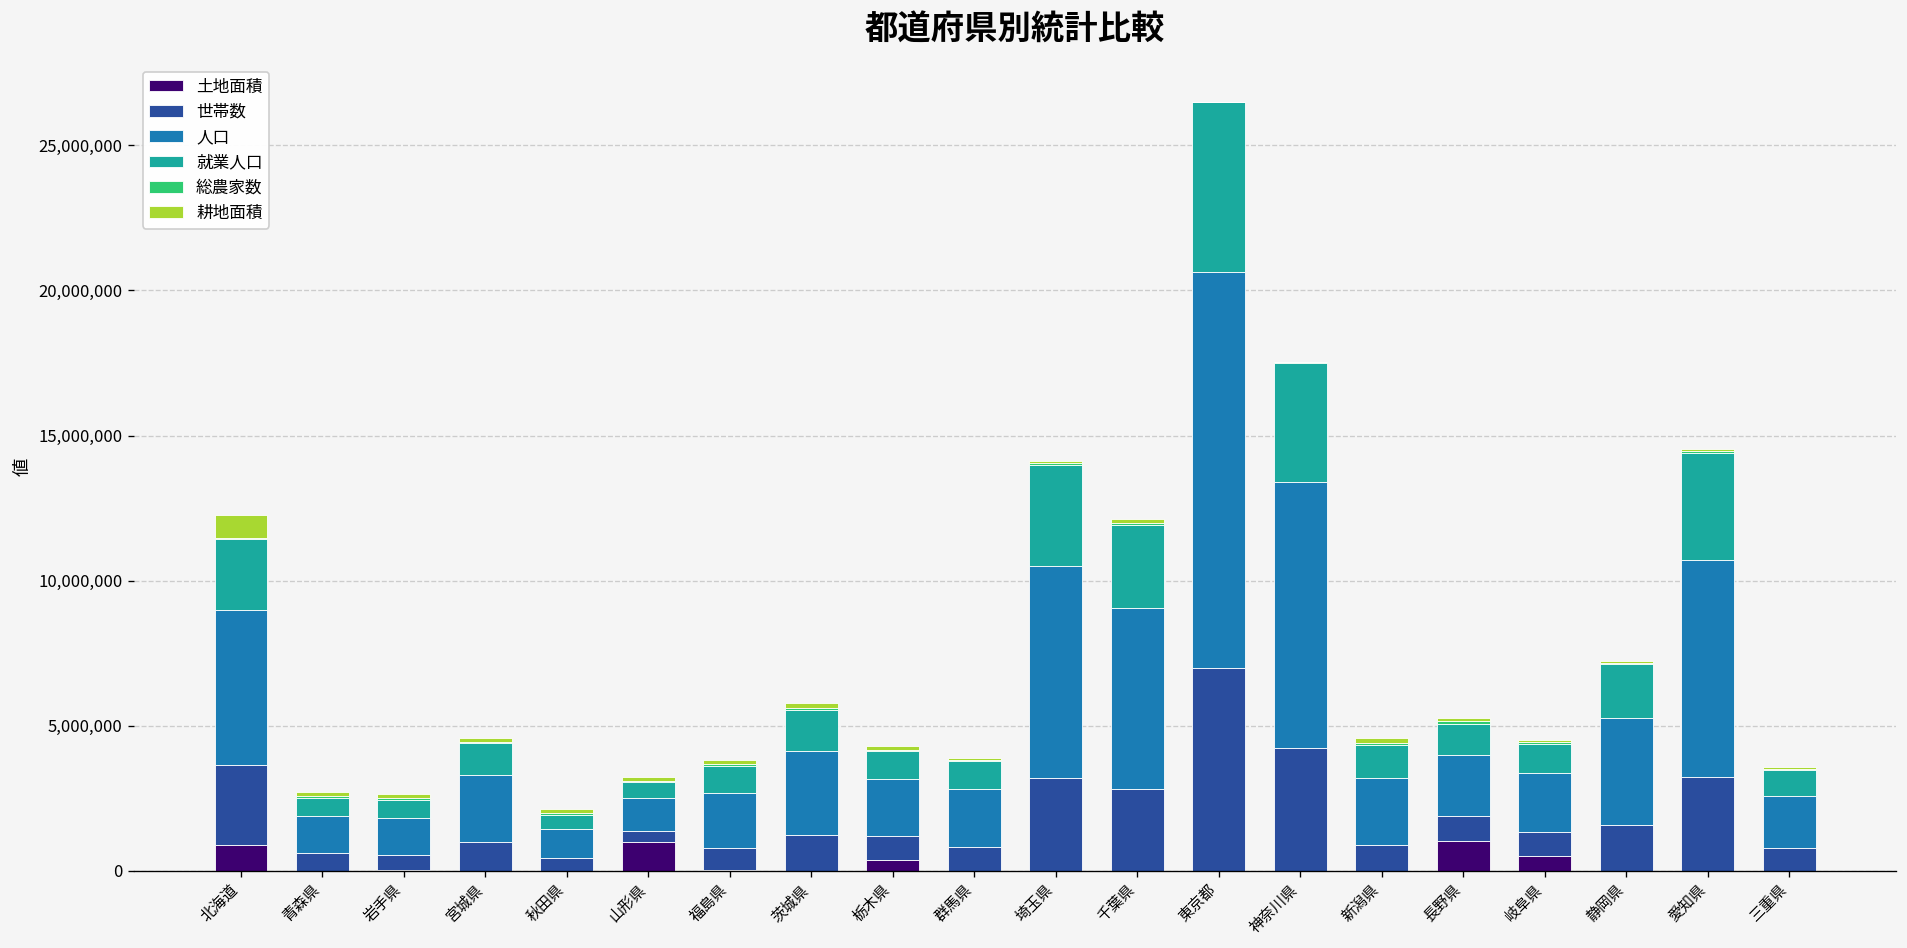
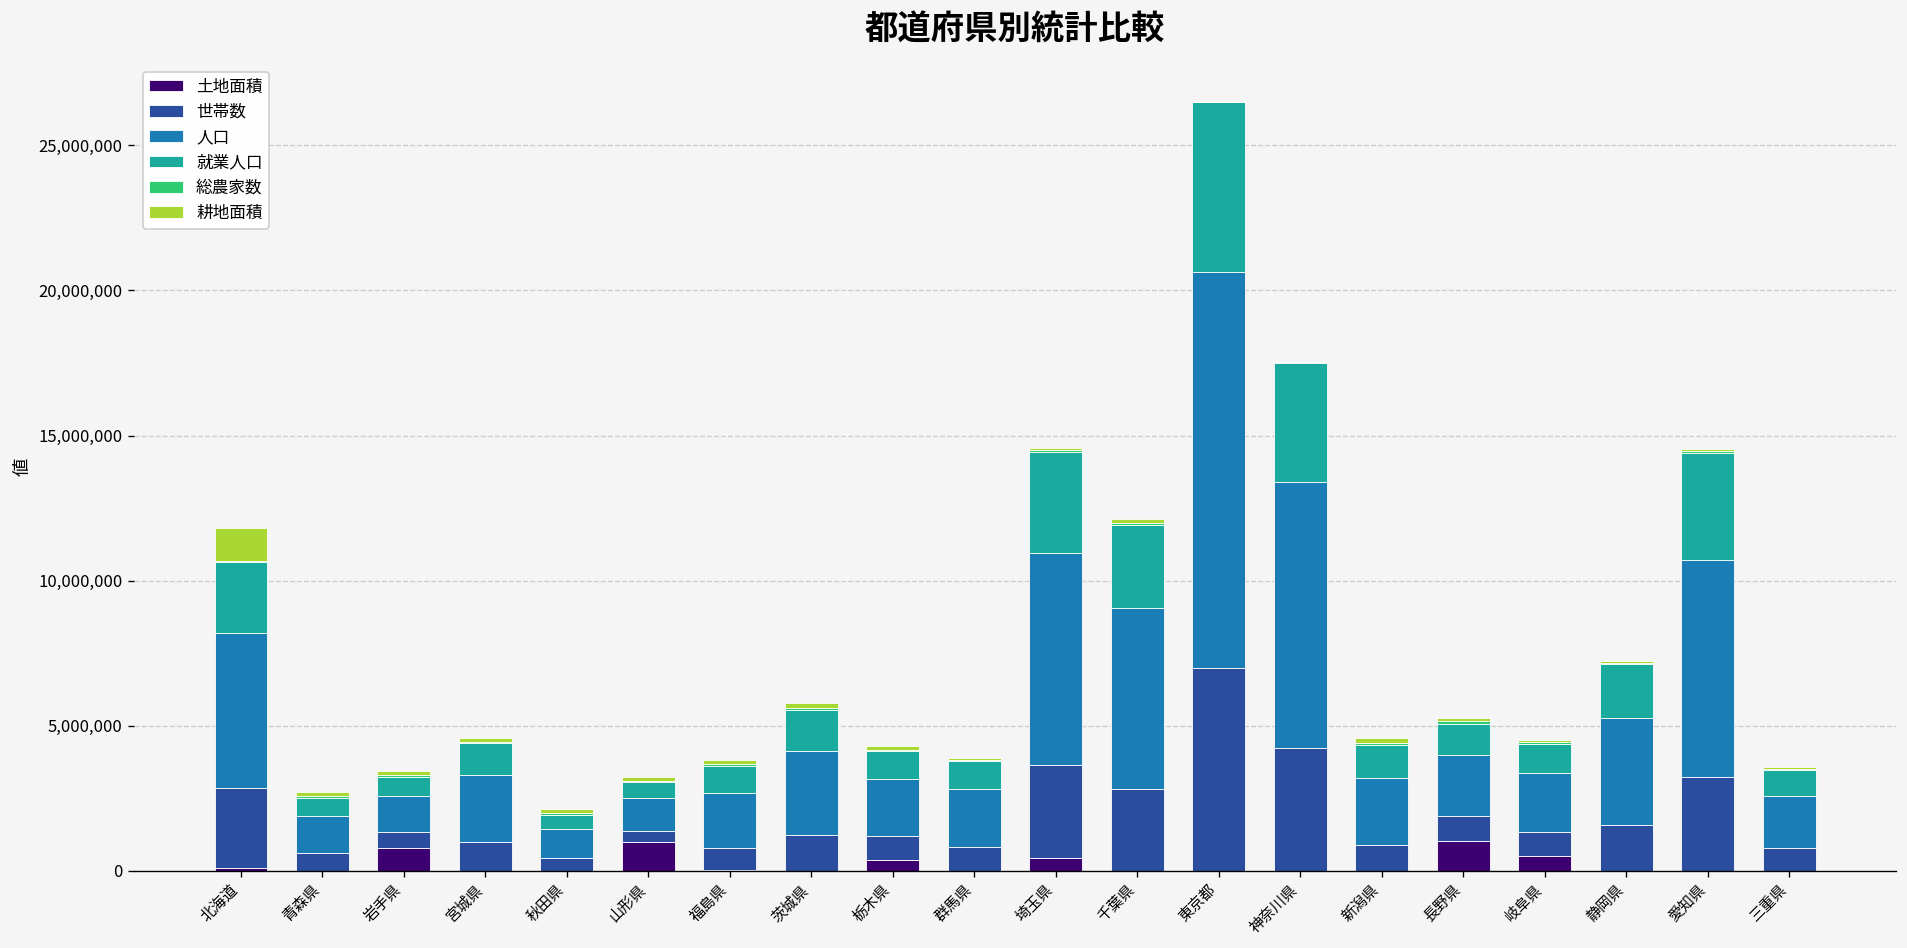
土地面積, 北海道: 900,000 -> 100,000
耕地面積, 北海道: 800,000 -> 1,100,000
土地面積, 岩手県: 0 -> 800,000
土地面積, 埼玉県: 0 -> 500,000
